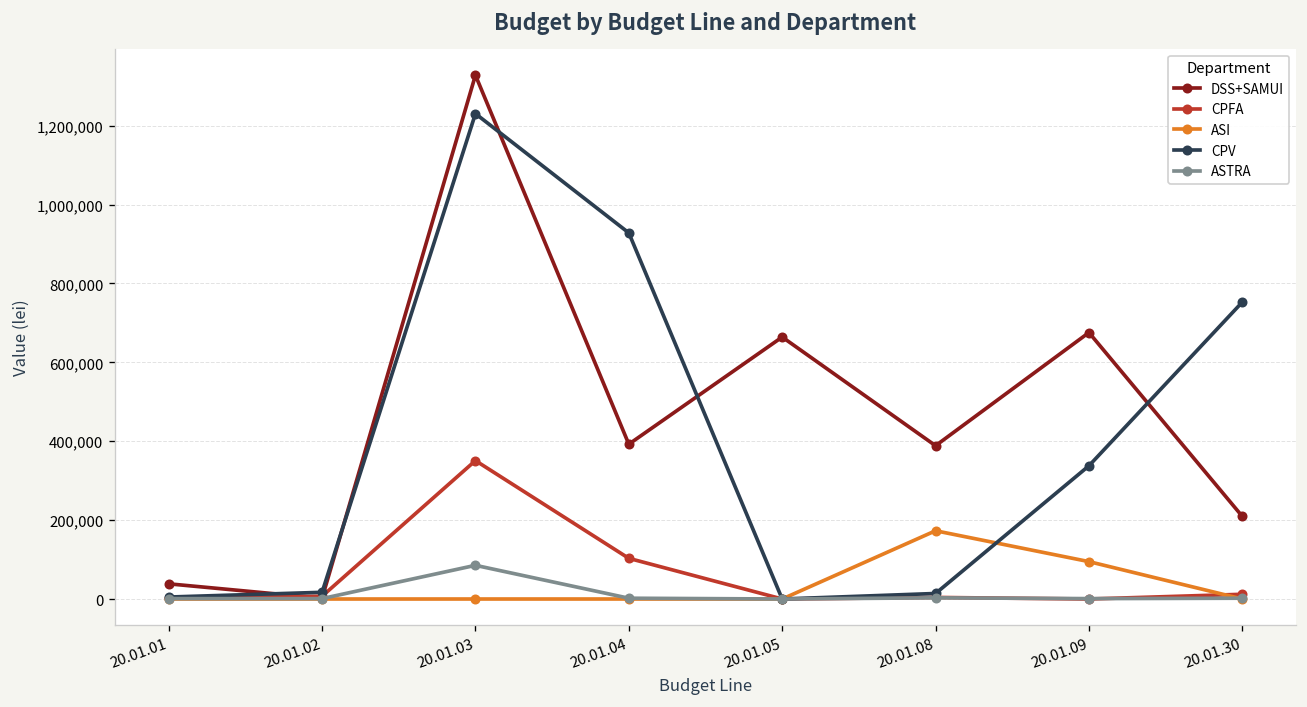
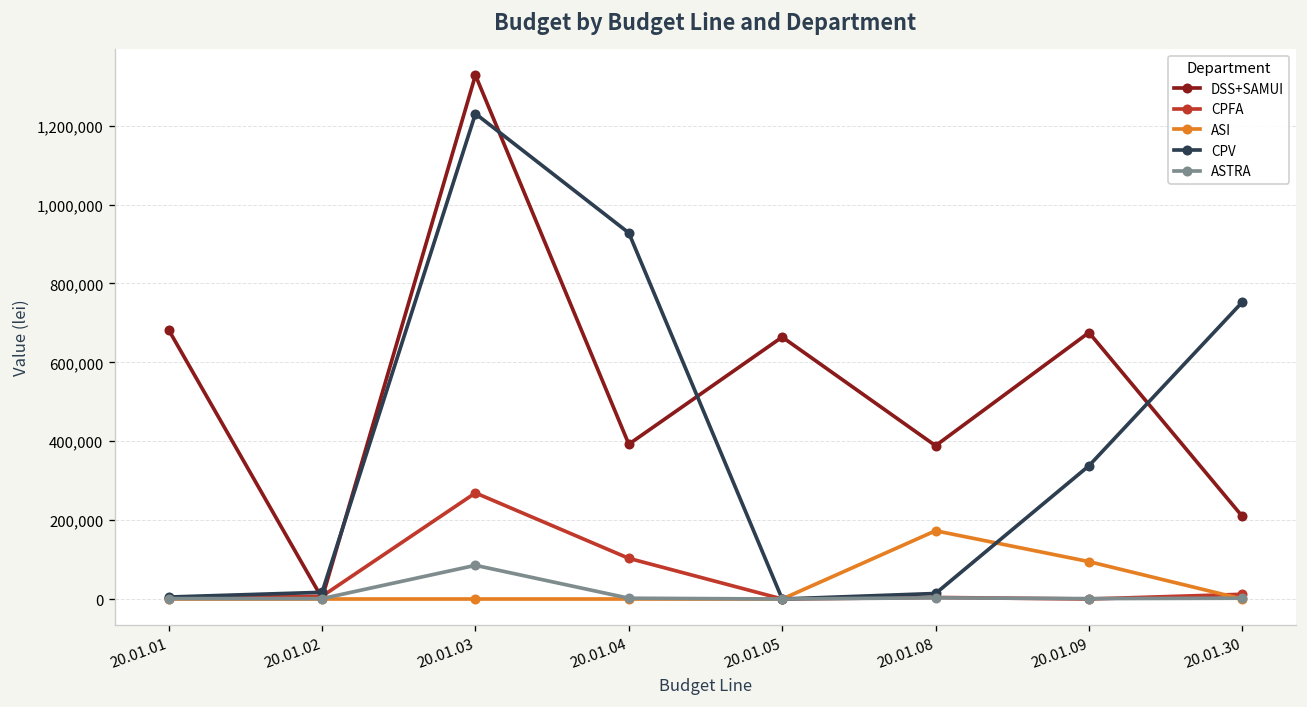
DSS+SAMUI, 20.01.01: 40,000 -> 680,000
CPFA, 20.01.03: 350,000 -> 270,000
